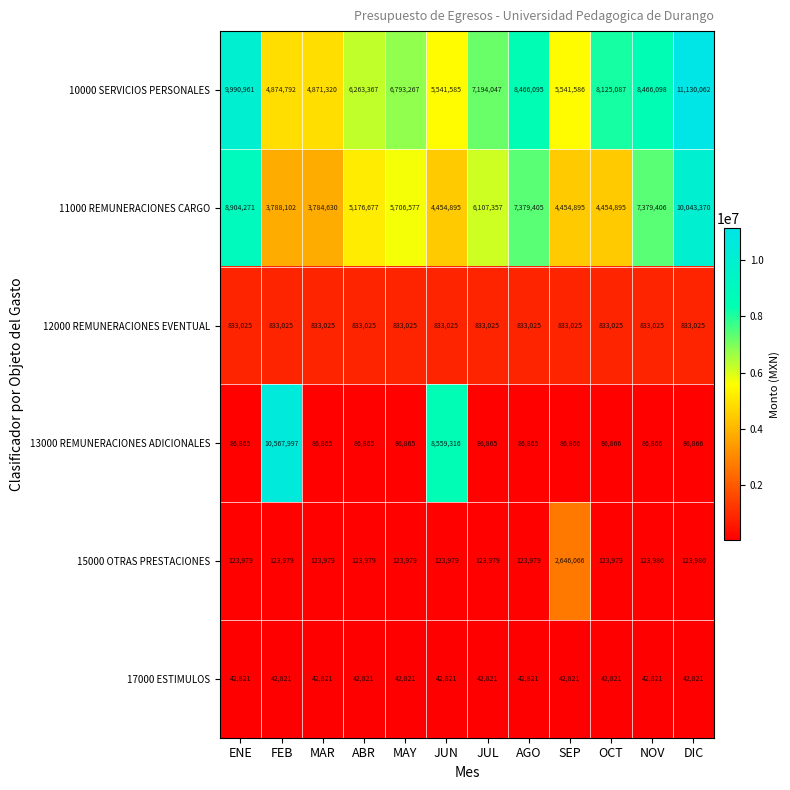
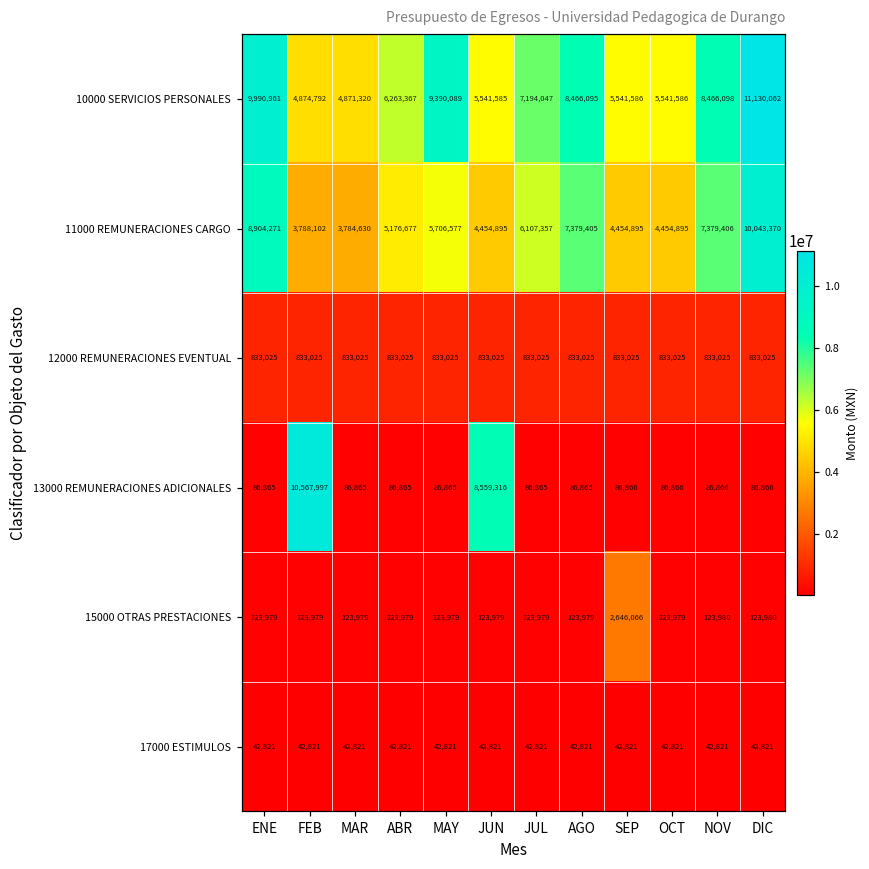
10000 SERVICIOS PERSONALES, MAY: 6,793,267 -> 9,390,089
10000 SERVICIOS PERSONALES, OCT: 8,125,087 -> 5,541,586
